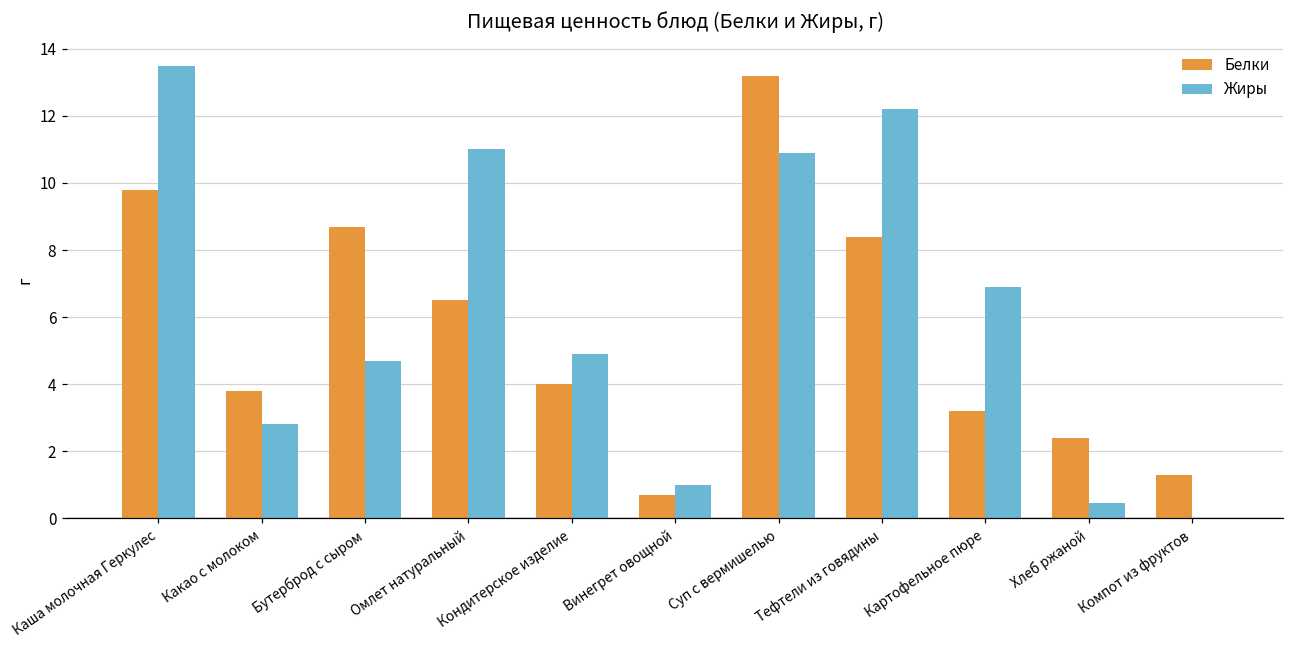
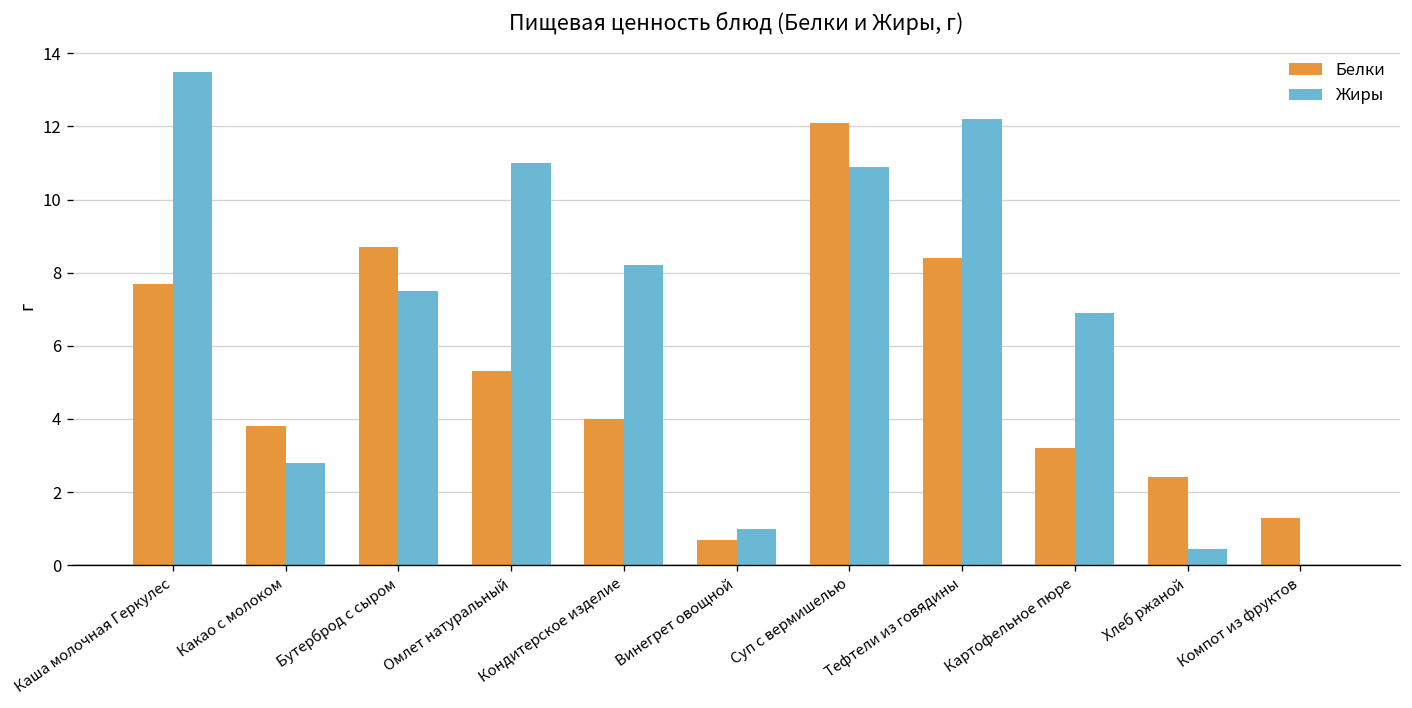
Белки, Каша молочная Геркулес: 9.8 -> 7.7
Жиры, Бутерброд с сыром: 4.7 -> 7.5
Белки, Омлет натуральный: 6.5 -> 5.3
Жиры, Кондитерское изделие: 4.9 -> 8.2
Белки, Суп с вермишелью: 13.2 -> 12.1
